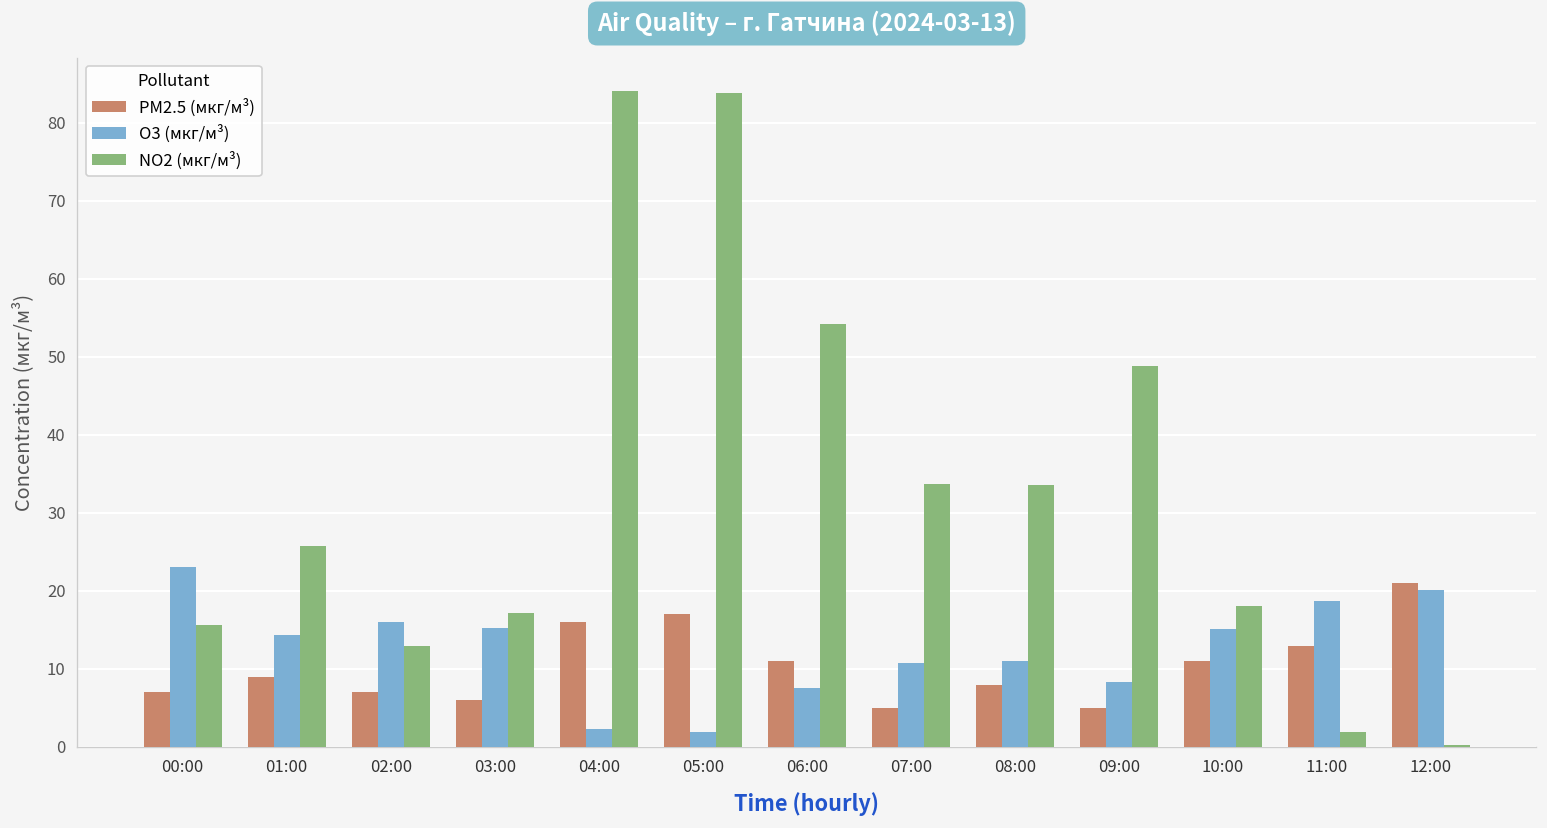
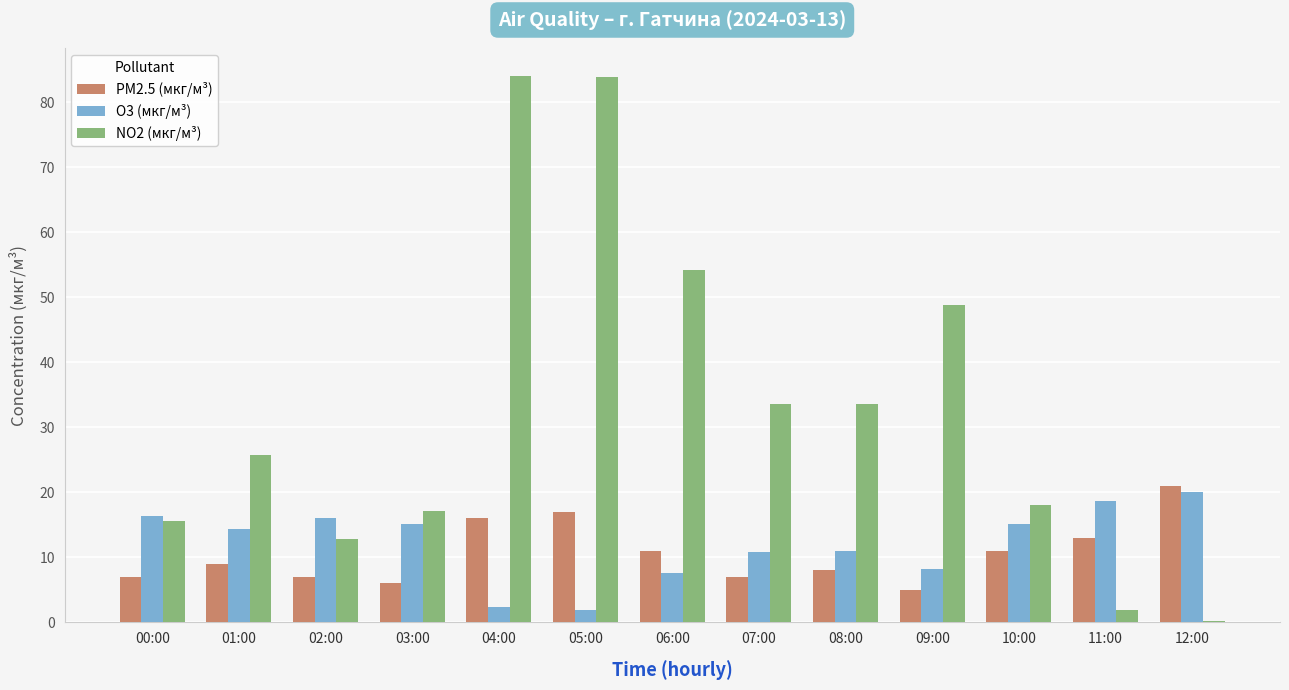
O3 (мкг/м³), 00:00: 23 -> 16
PM2.5 (мкг/м³), 07:00: 5 -> 7
